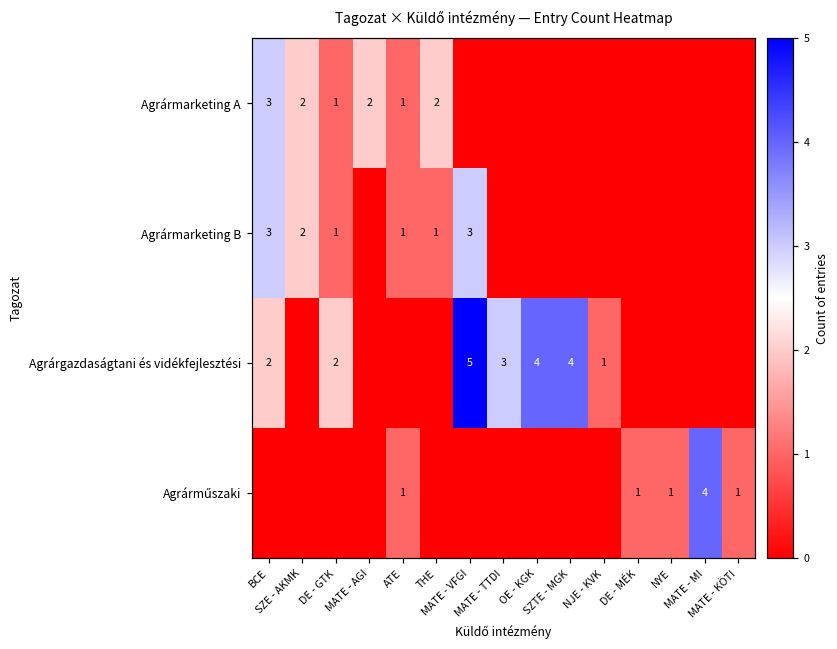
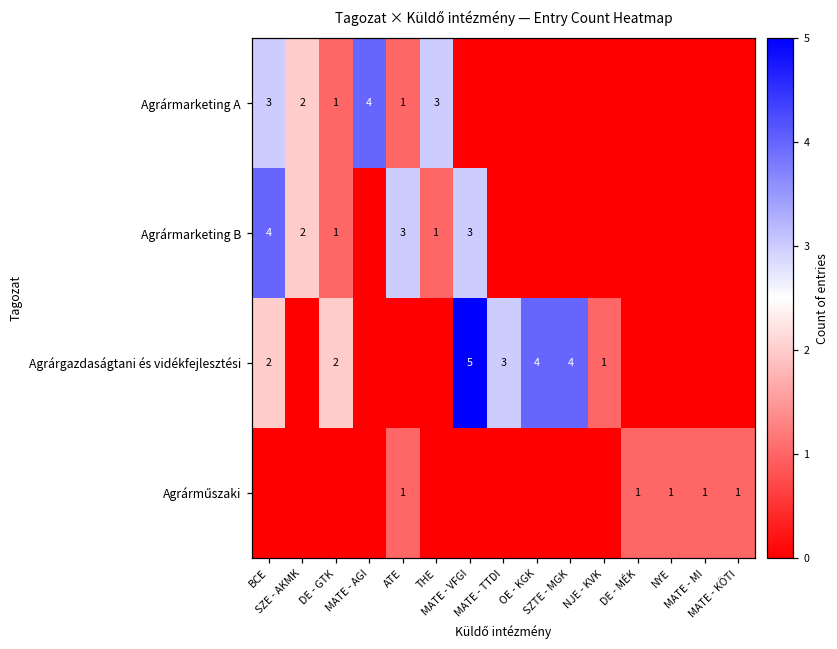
Agrármarketing A, MATE - AGI: 2 -> 4
Agrármarketing A, THE: 2 -> 3
Agrármarketing B, BCE: 3 -> 4
Agrármarketing B, ATE: 1 -> 3
Agrárműszaki, MATE - MI: 4 -> 1
